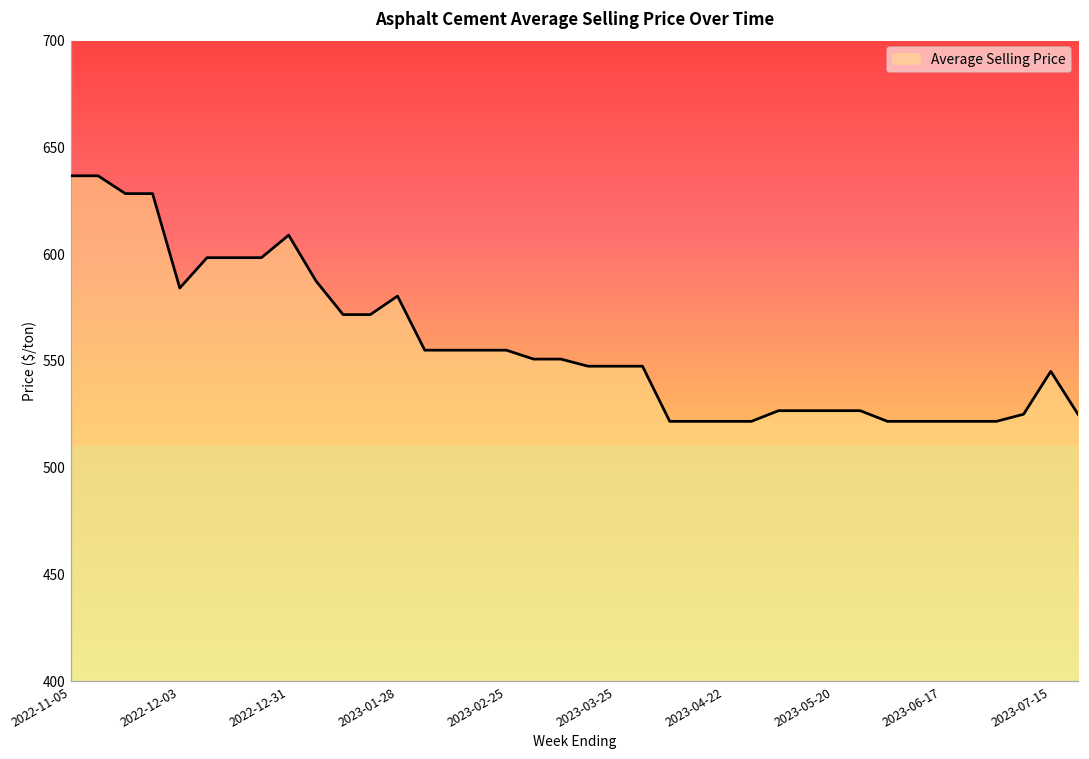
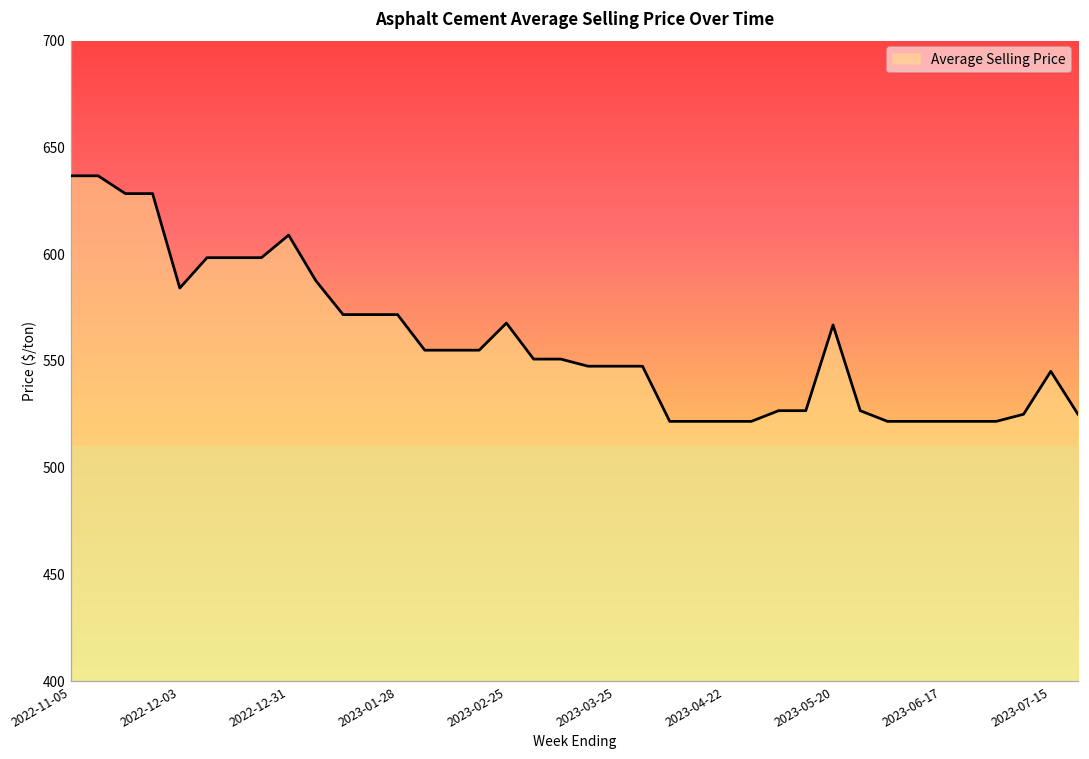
2023-01-28: 580 -> 572
2023-02-25: 555 -> 568
2023-05-20: 527 -> 567
